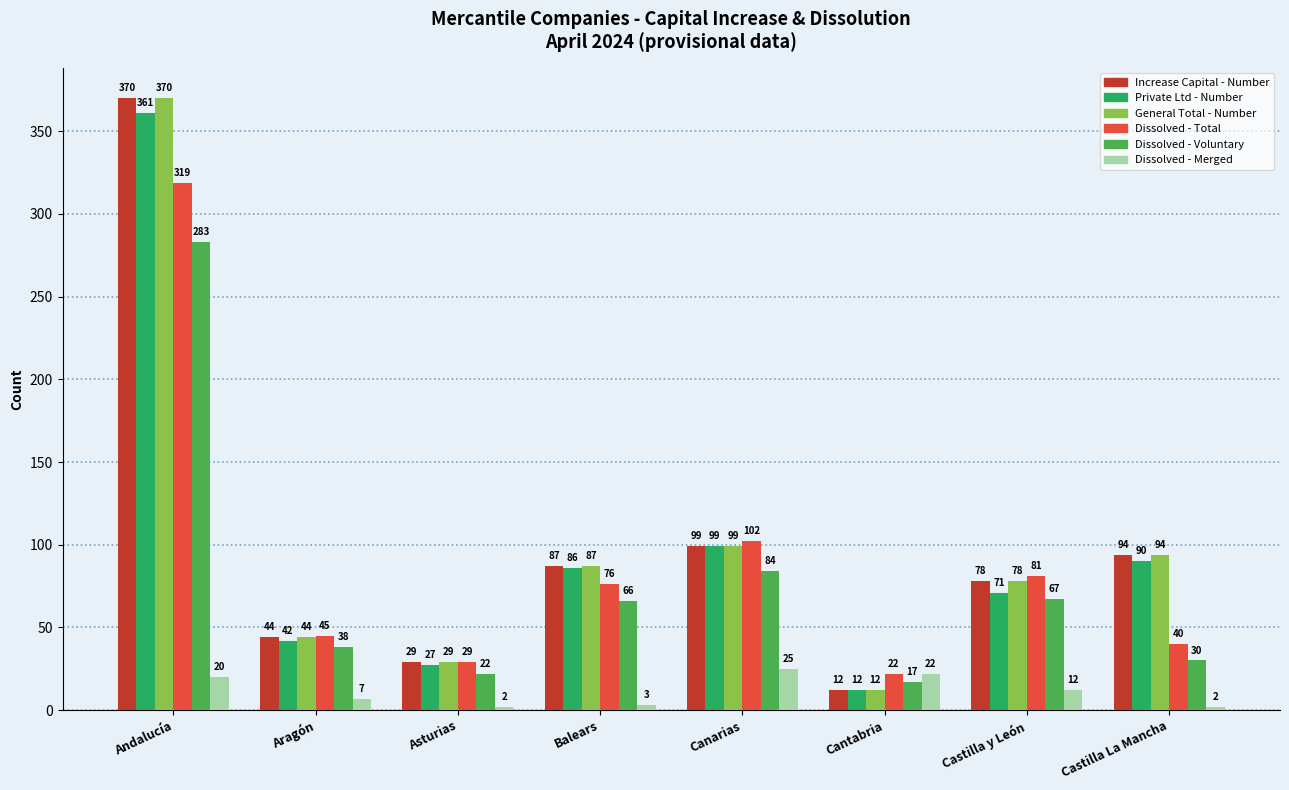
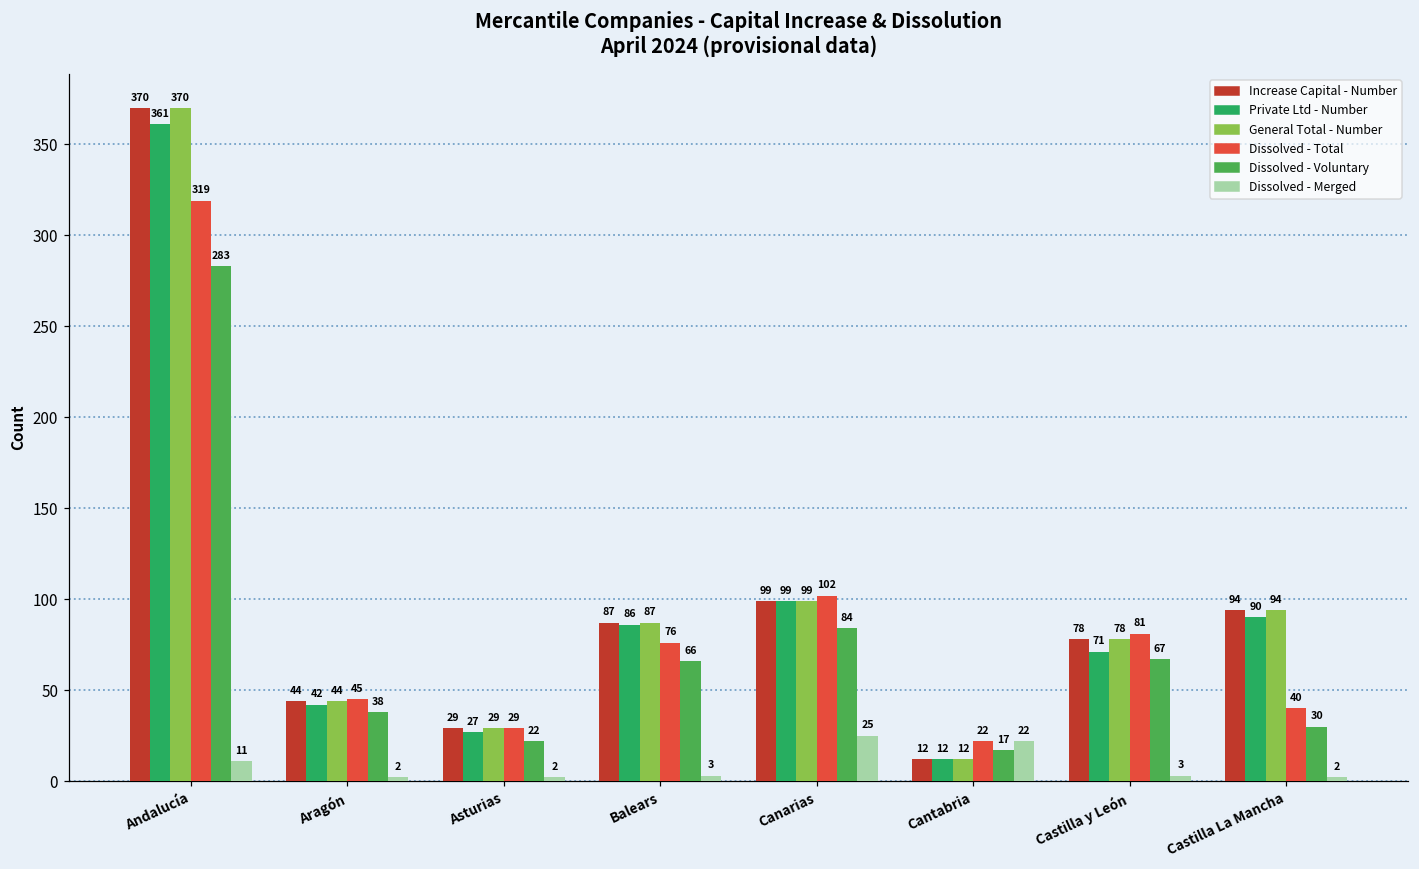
Dissolved - Merged, Andalucía: 20 -> 11
Dissolved - Merged, Aragón: 7 -> 2
Dissolved - Merged, Castilla y León: 12 -> 3
